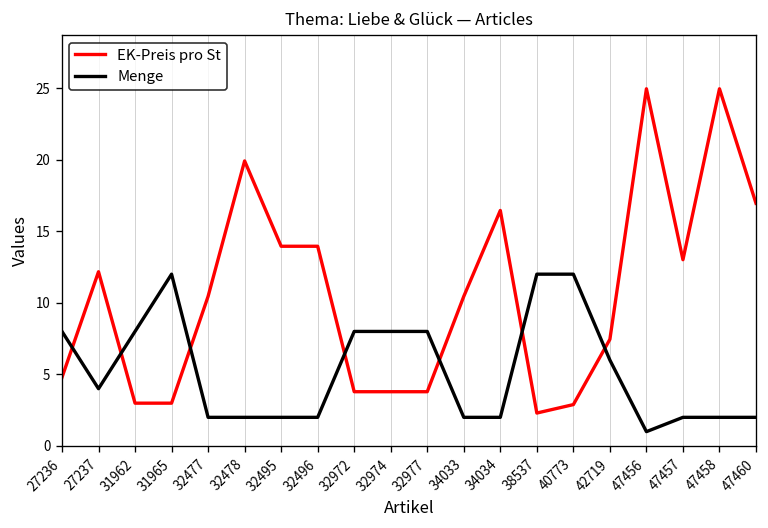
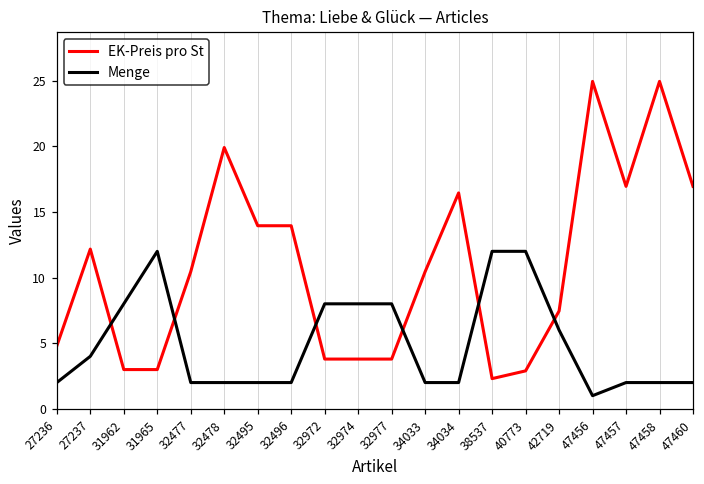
Menge, 27236: 8 -> 2
EK-Preis pro St, 47457: 13.0 -> 17.0
